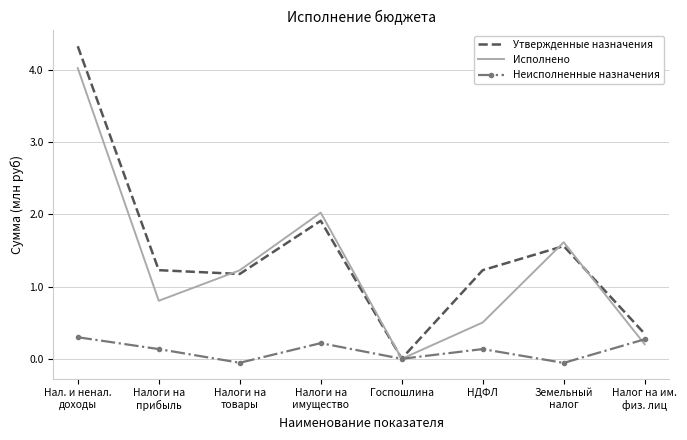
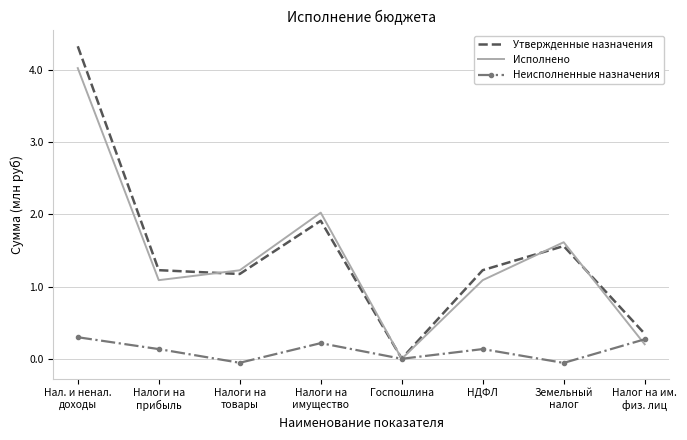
Исполнено, Налоги на прибыль: 0.8 -> 1.1
Исполнено, НДФЛ: 0.5 -> 1.1
